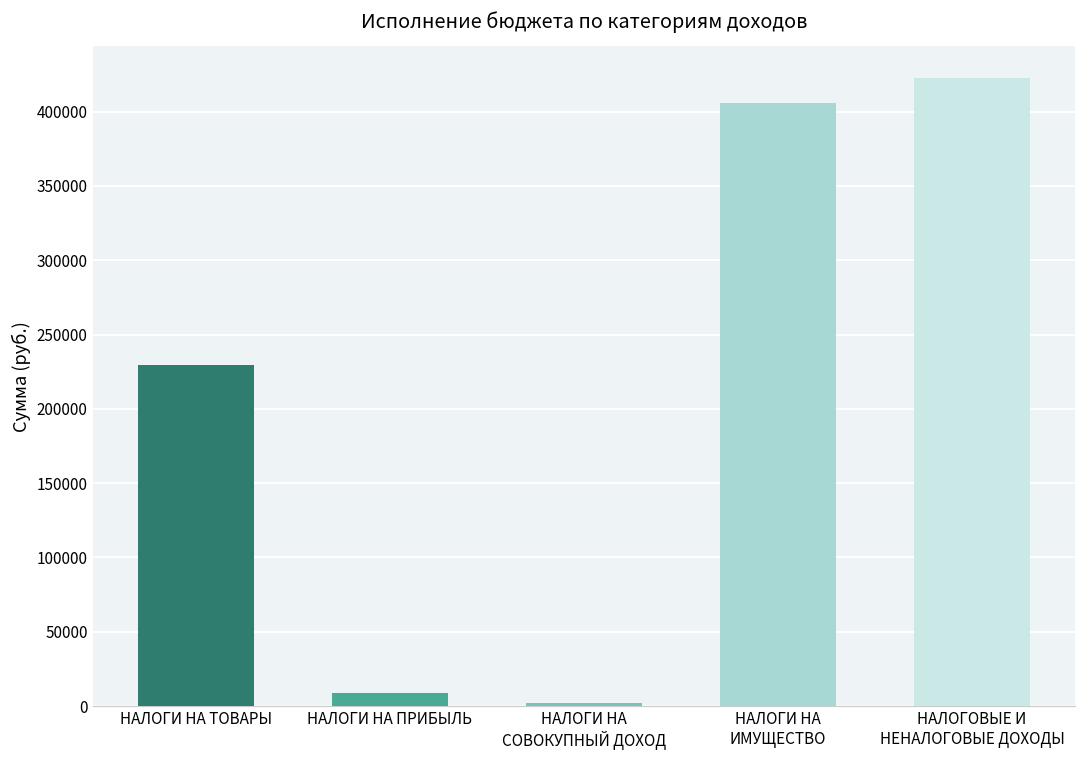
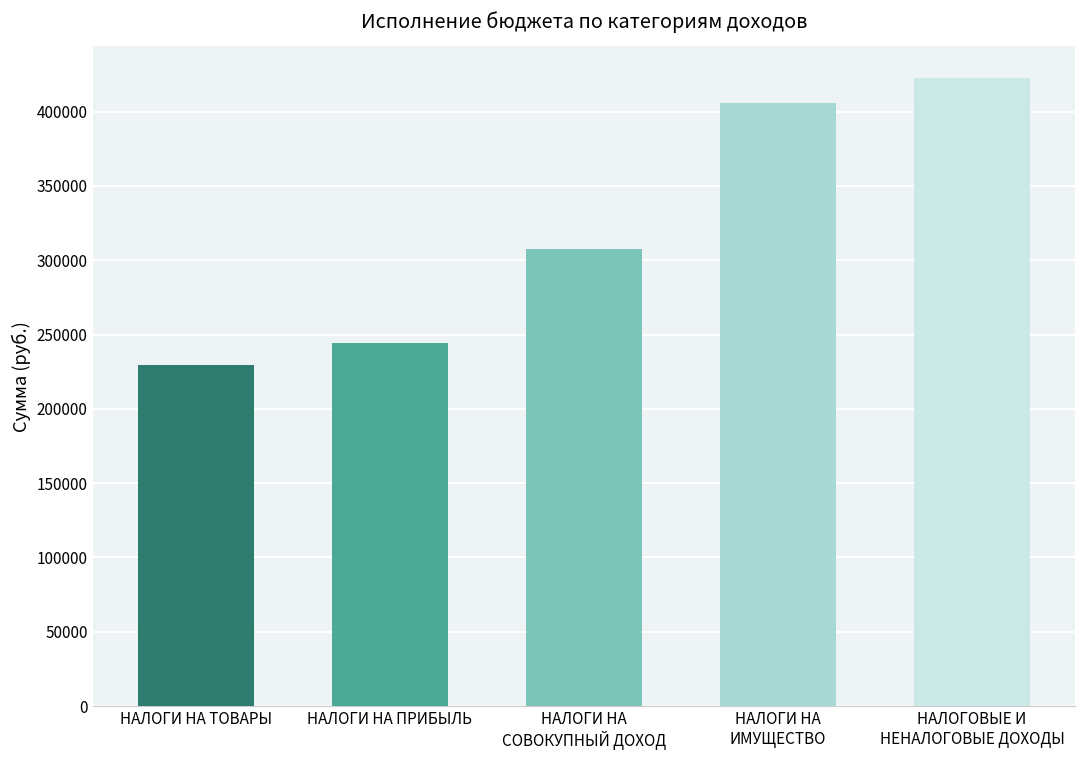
НАЛОГИ НА ПРИБЫЛЬ: 9000 -> 245000
НАЛОГИ НА СОВОКУПНЫЙ ДОХОД: 2000 -> 307000
